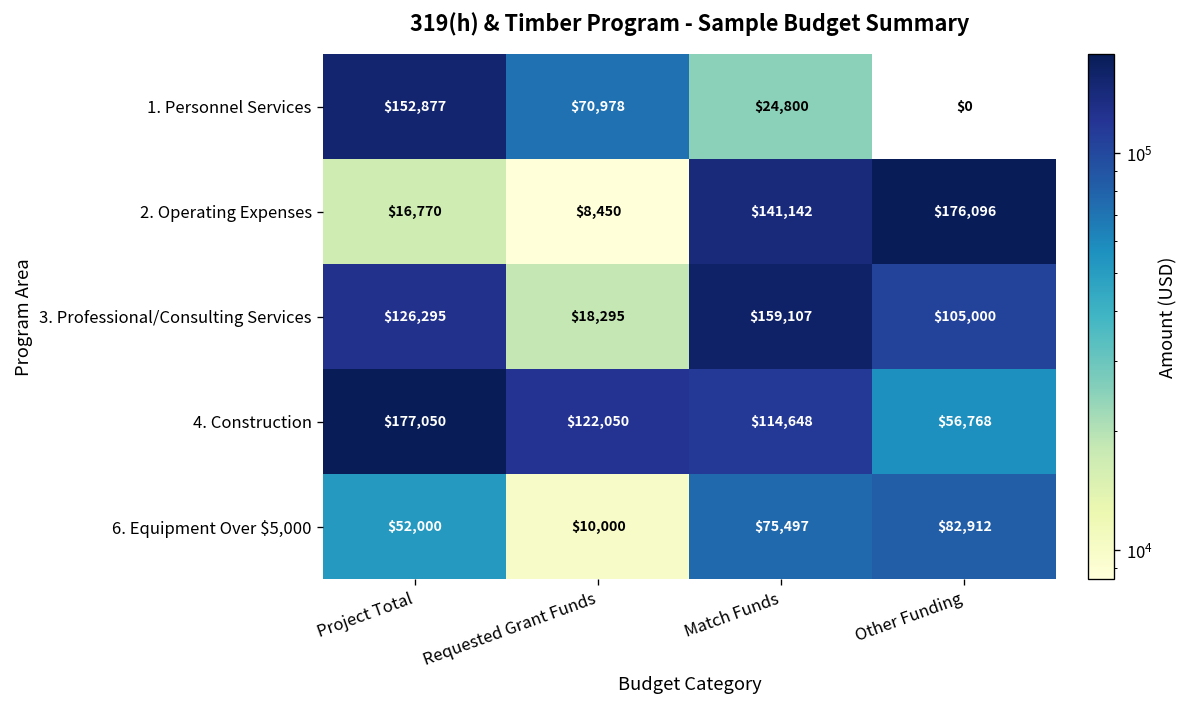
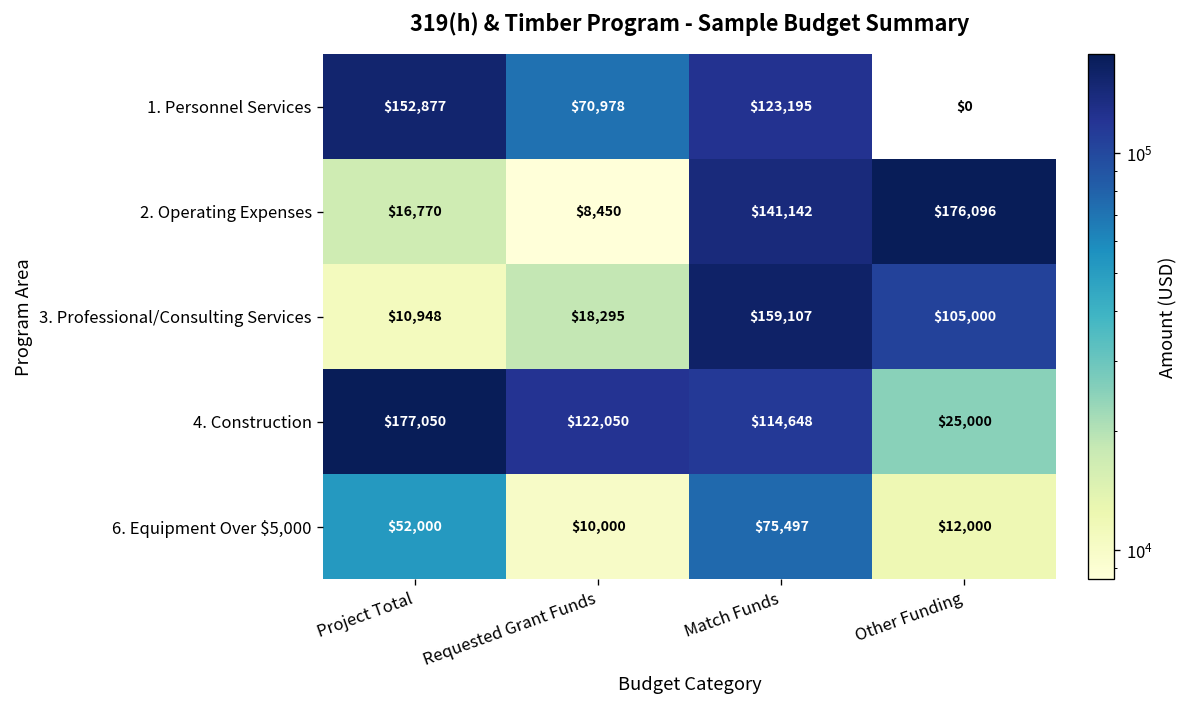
1. Personnel Services, Match Funds: $24,800 -> $123,195
3. Professional/Consulting Services, Project Total: $126,295 -> $10,948
4. Construction, Other Funding: $56,768 -> $25,000
6. Equipment Over $5,000, Other Funding: $82,912 -> $12,000
